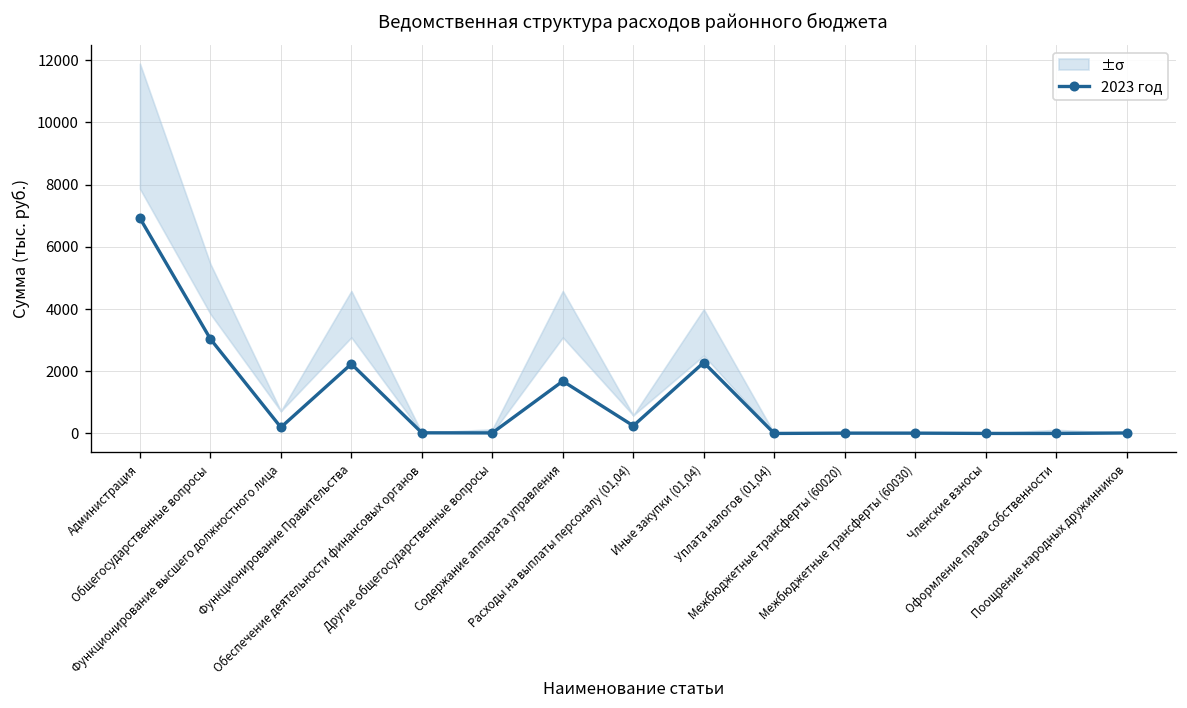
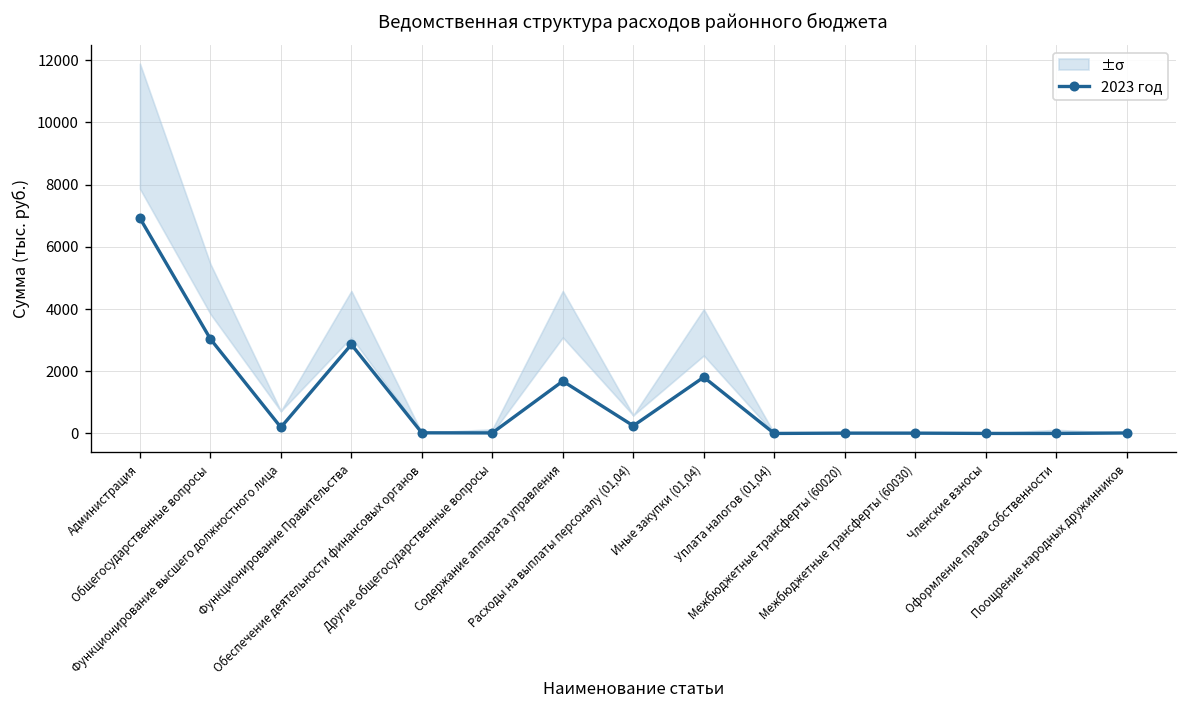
2023 год, Функционирование Правительства: 2200 -> 2900
2023 год, Иные закупки (01,04): 2300 -> 1800
